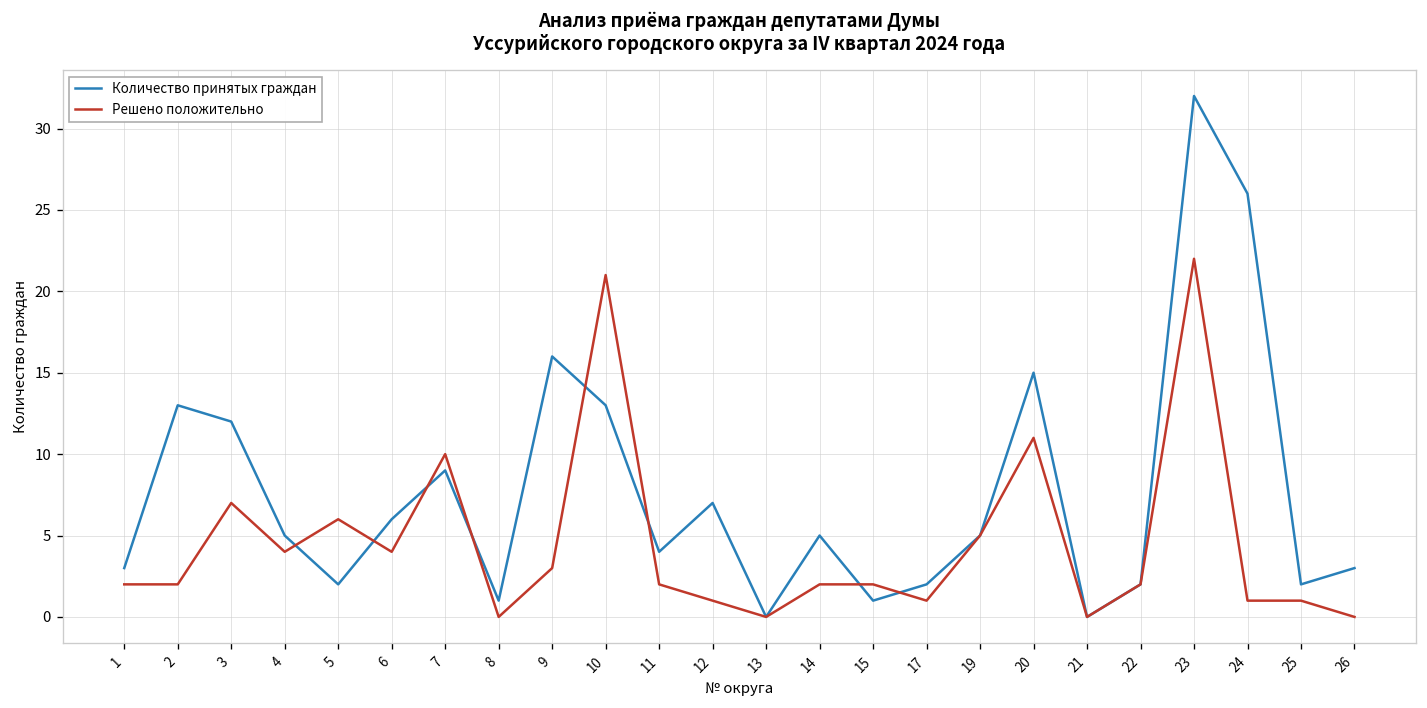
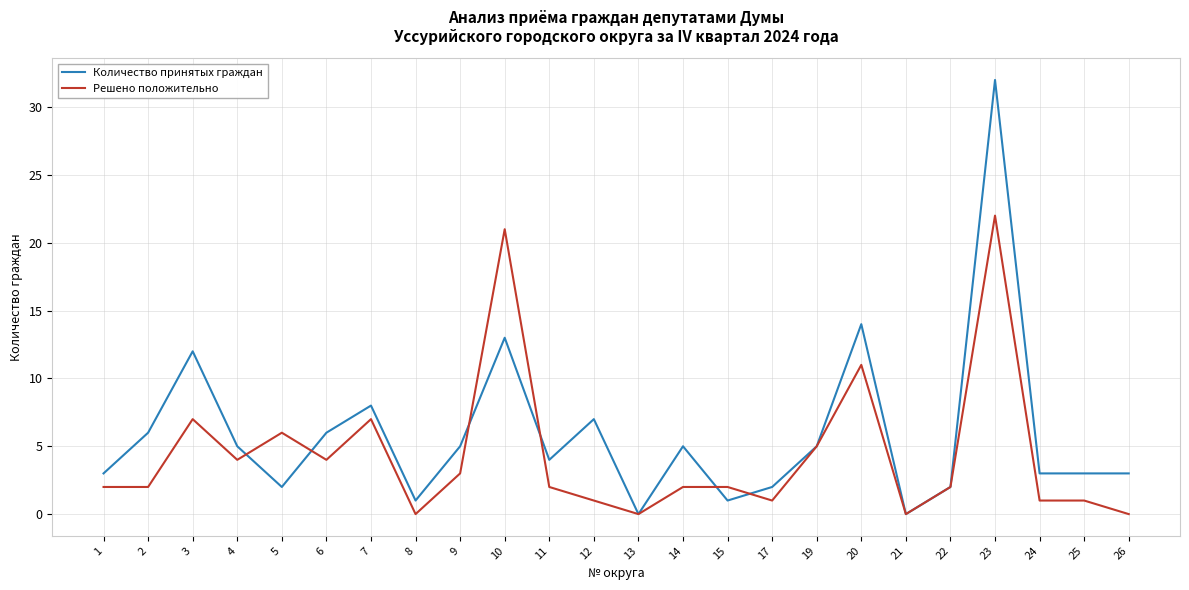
Количество принятых граждан, 2: 13 -> 6
Количество принятых граждан, 7: 9 -> 8
Решено положительно, 7: 10 -> 7
Количество принятых граждан, 9: 16 -> 5
Количество принятых граждан, 20: 15 -> 14
Количество принятых граждан, 24: 26 -> 3
Количество принятых граждан, 25: 2 -> 3
